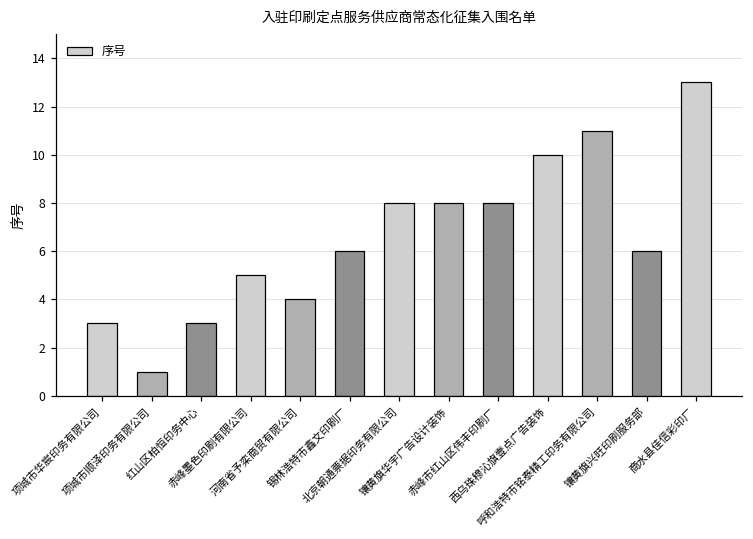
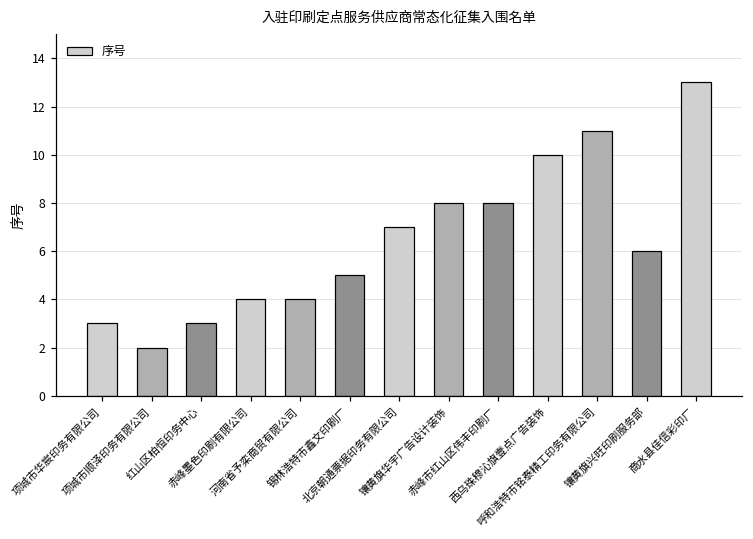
项城市顺泽印务有限公司: 1 -> 2
赤峰墨色印刷有限公司: 5 -> 4
锡林浩特市鑫文印刷厂: 6 -> 5
北京朝通票据印务有限公司: 8 -> 7
